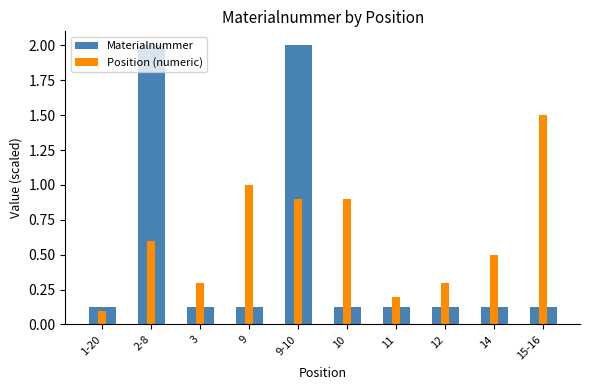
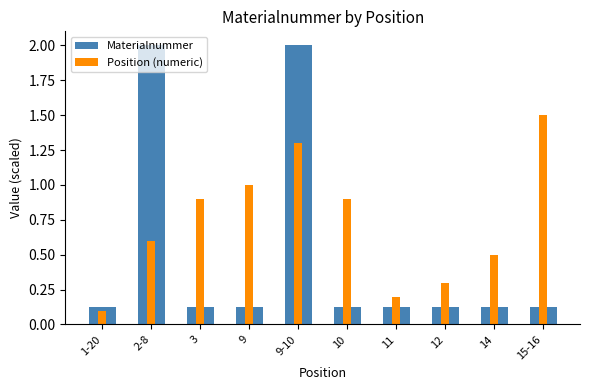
Position (numeric), 3: 0.30 -> 0.90
Position (numeric), 9-10: 0.90 -> 1.30
